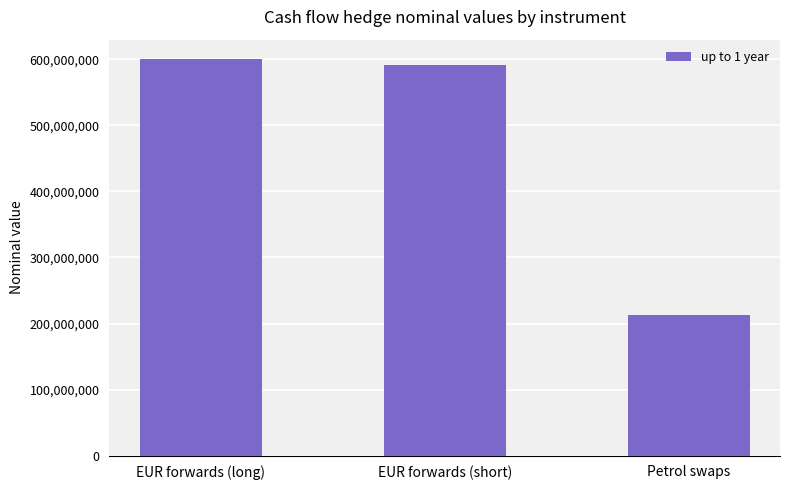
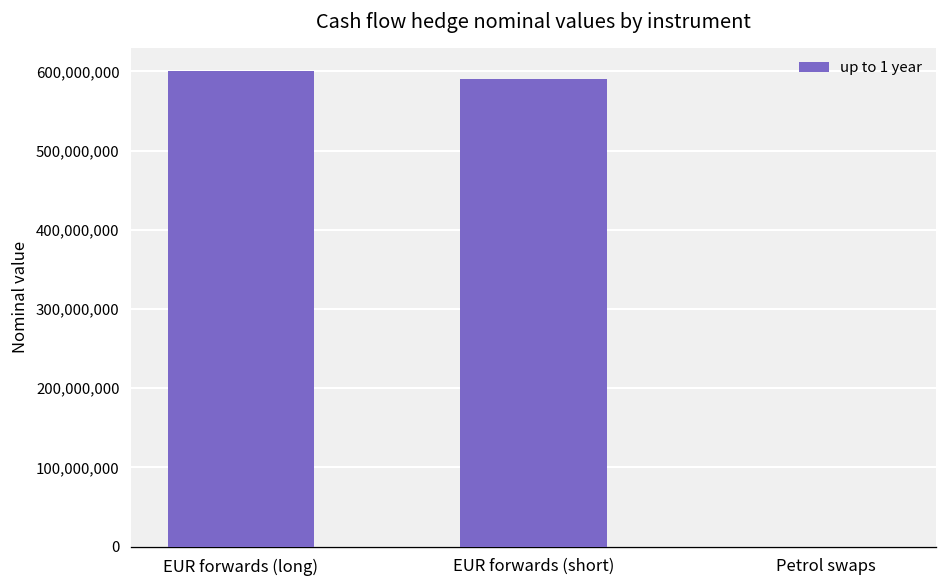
Petrol swaps: 210,000,000 -> 0
